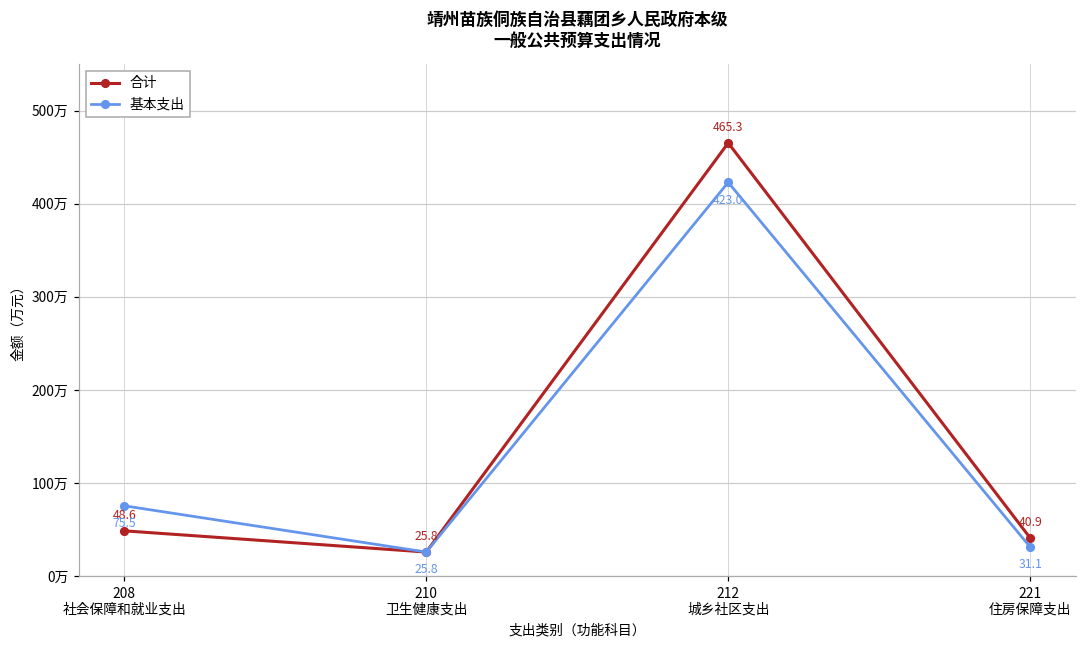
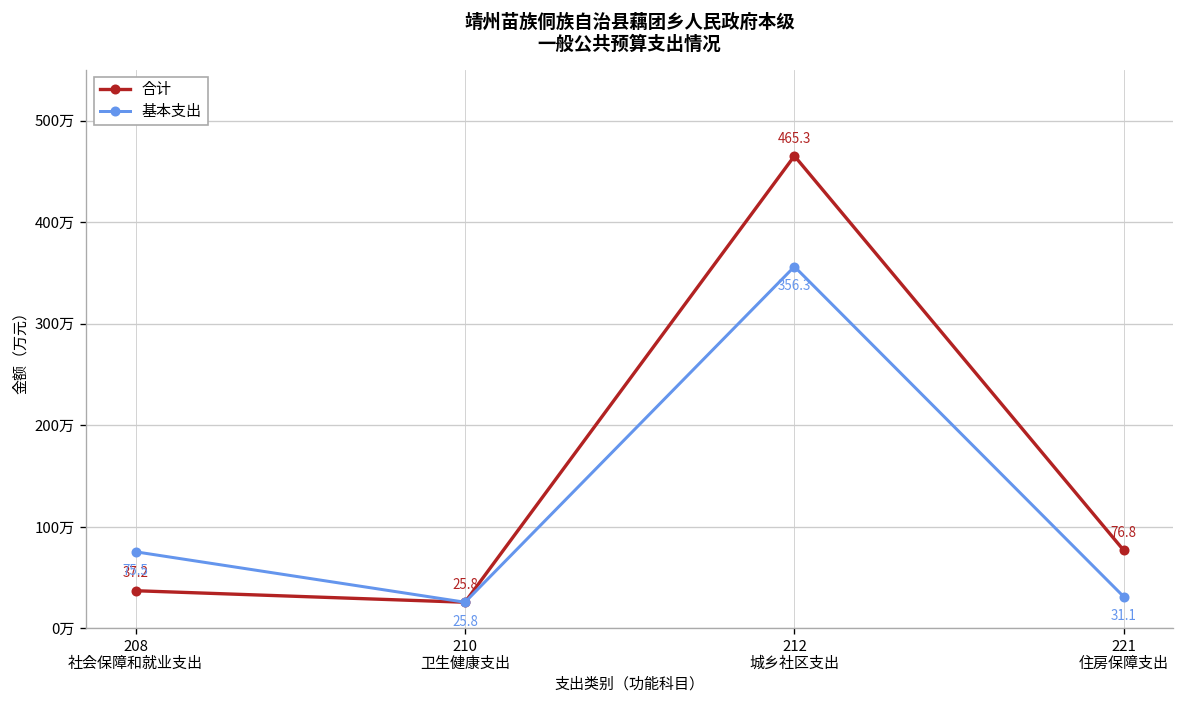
合计, 208 社会保障和就业支出: 48.6 -> 37.2
基本支出, 212 城乡社区支出: 423.0 -> 356.3
合计, 221 住房保障支出: 40.9 -> 76.8
